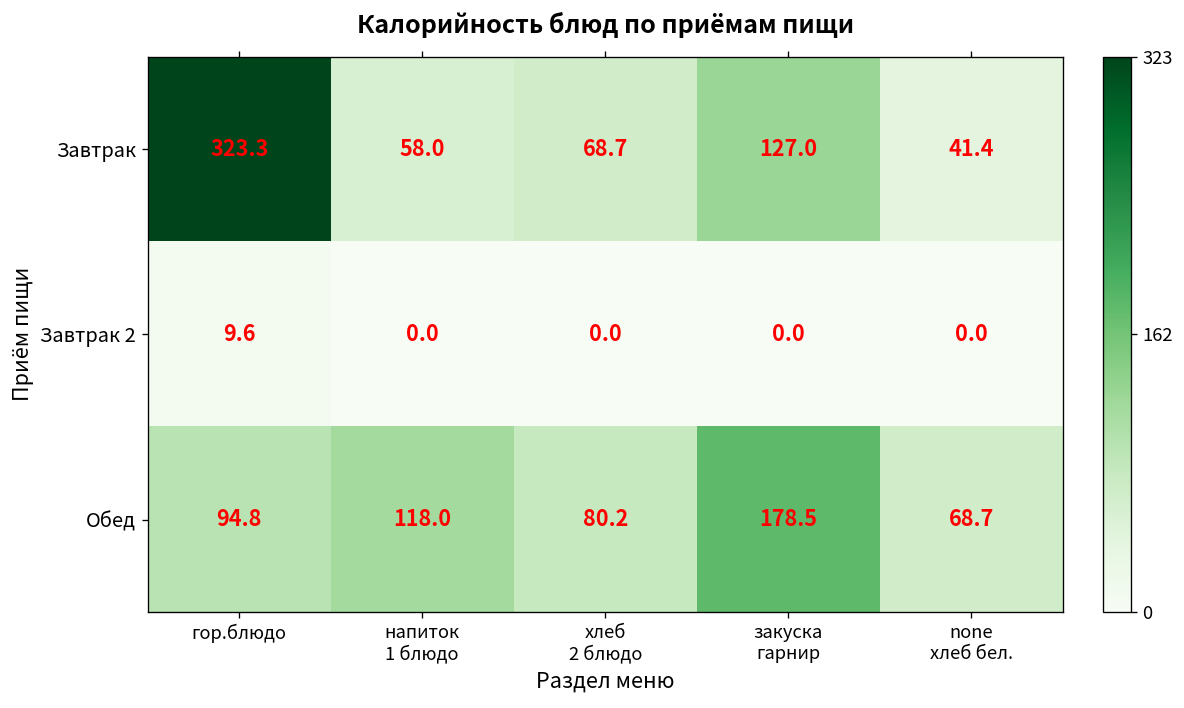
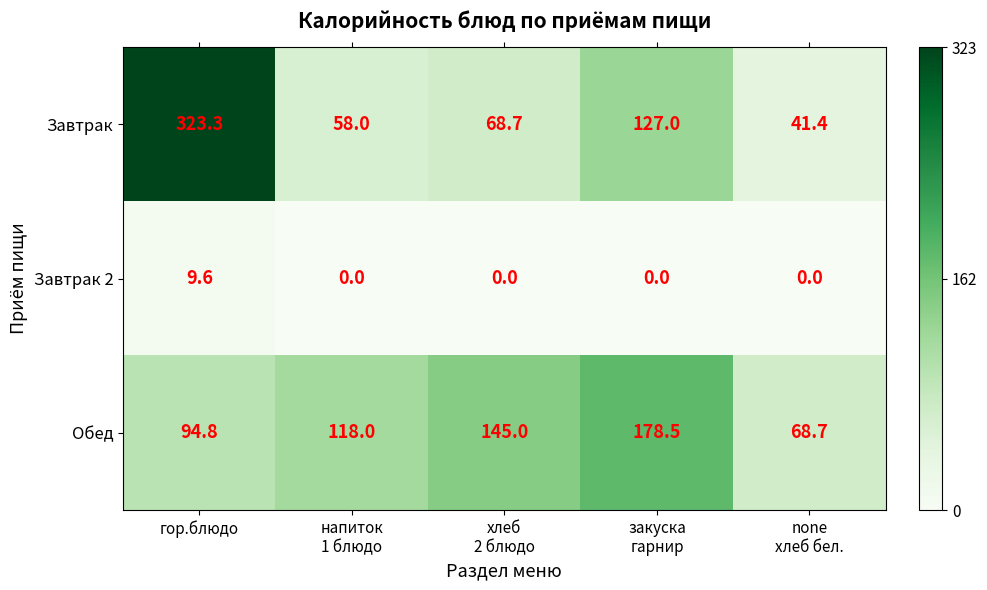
Обед, хлеб 2 блюдо: 80.2 -> 145.0
